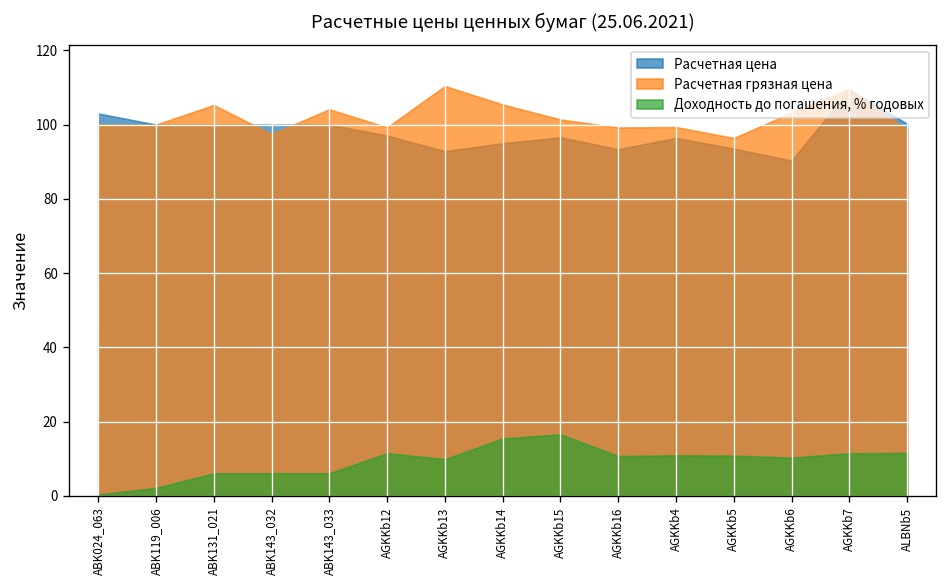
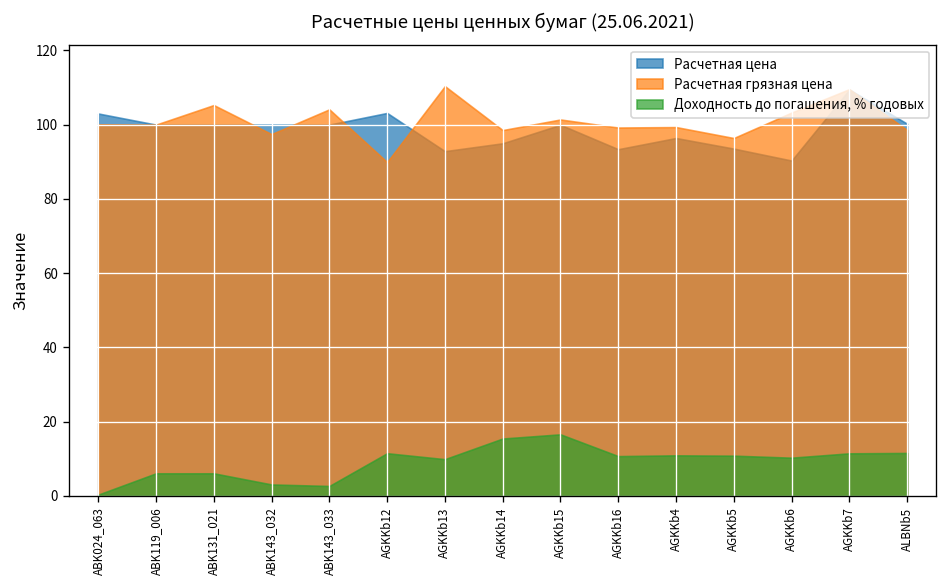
Доходность до погашения, % годовых, ABK119_006: 2 -> 6
Доходность до погашения, % годовых, ABK143_032: 6 -> 3
Доходность до погашения, % годовых, ABK143_033: 6 -> 3
Расчетная цена, AGKKb12: 97 -> 103
Расчетная грязная цена, AGKKb12: 99 -> 90
Расчетная грязная цена, AGKKb14: 105 -> 99
Расчетная цена, AGKKb15: 97 -> 100
